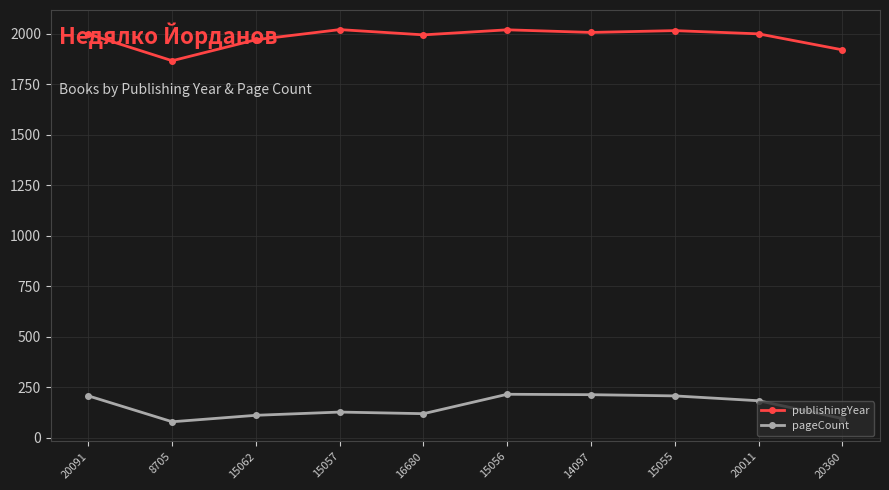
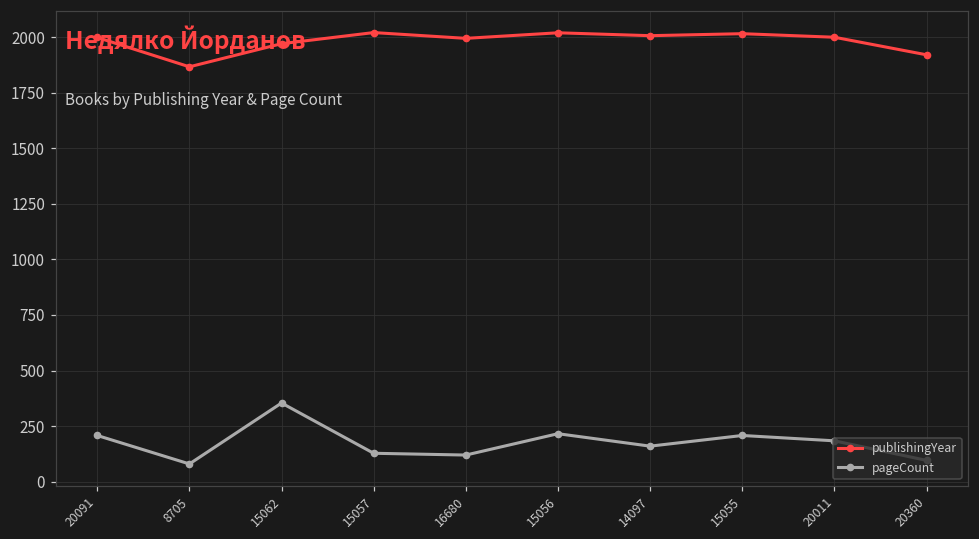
pageCount, 15062: 110 -> 350
pageCount, 14097: 210 -> 160
